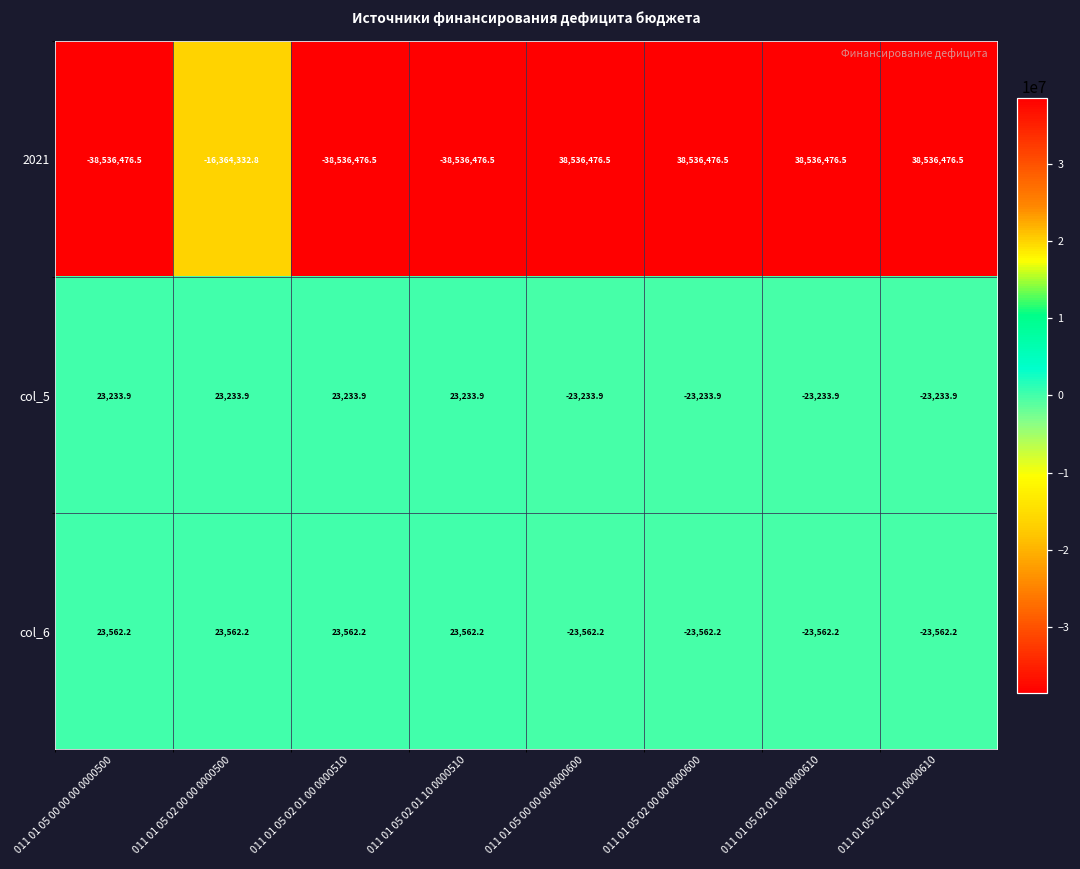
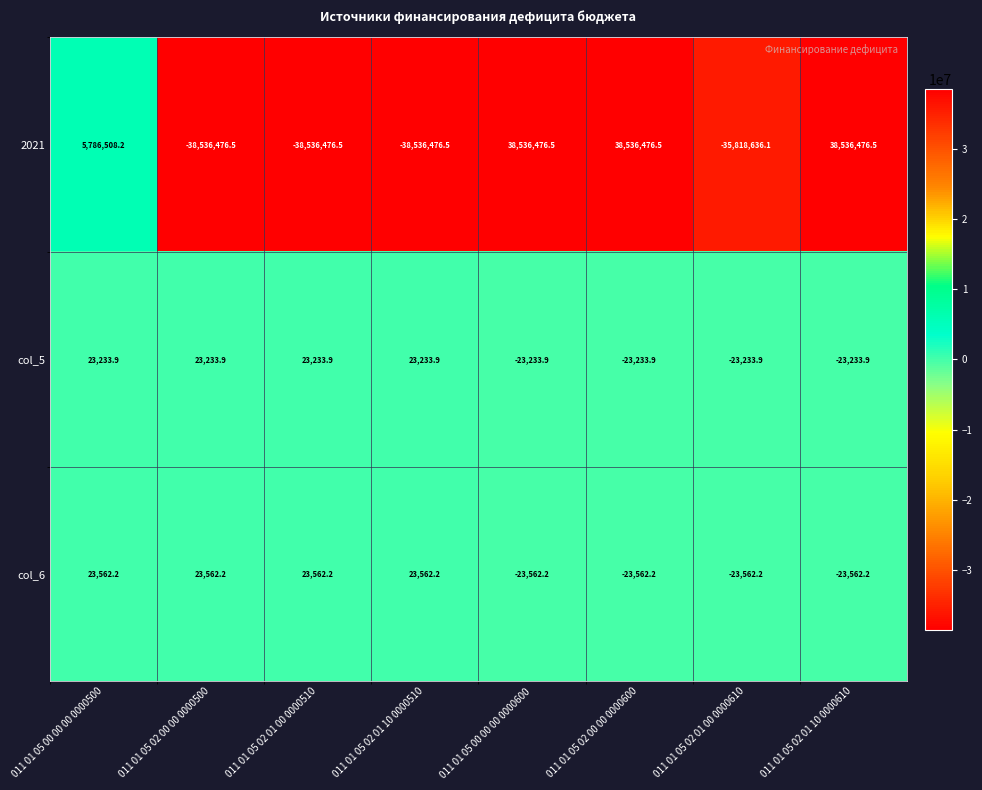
2021, 011 01 05 00 00 00 0000500: -38,536,476.5 -> 5,786,508.2
2021, 011 01 05 02 00 00 0000500: -16,364,332.8 -> -38,536,476.5
2021, 011 01 05 02 01 00 0000610: 38,536,476.5 -> -35,818,636.1
